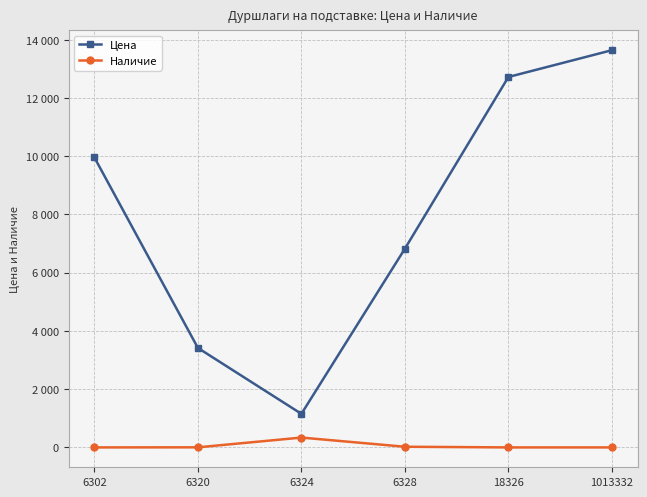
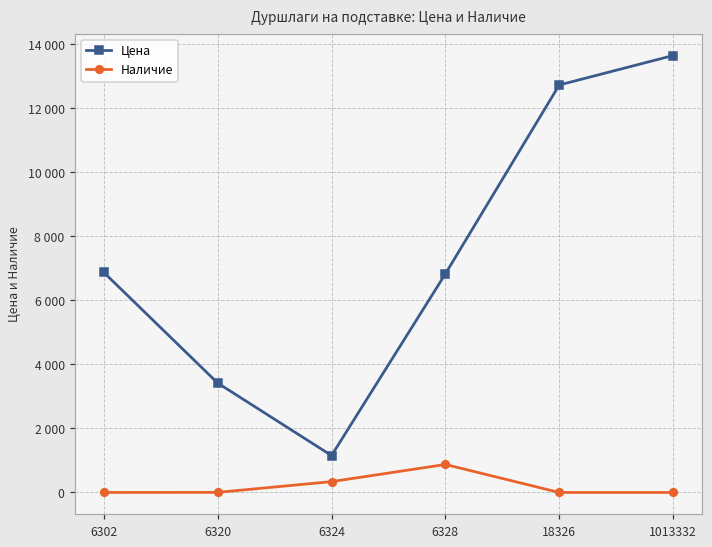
Цена, 6302: 10000 -> 6900
Наличие, 6328: 0 -> 900
